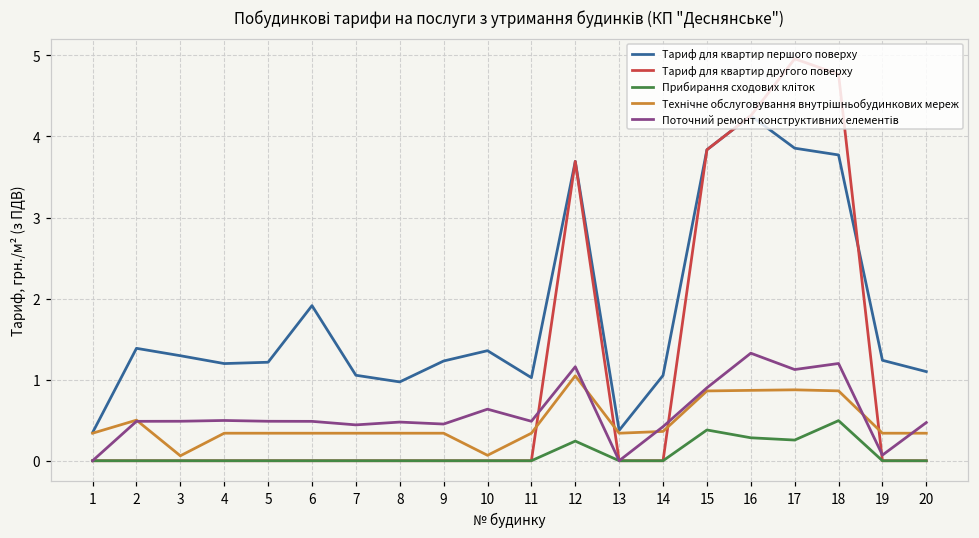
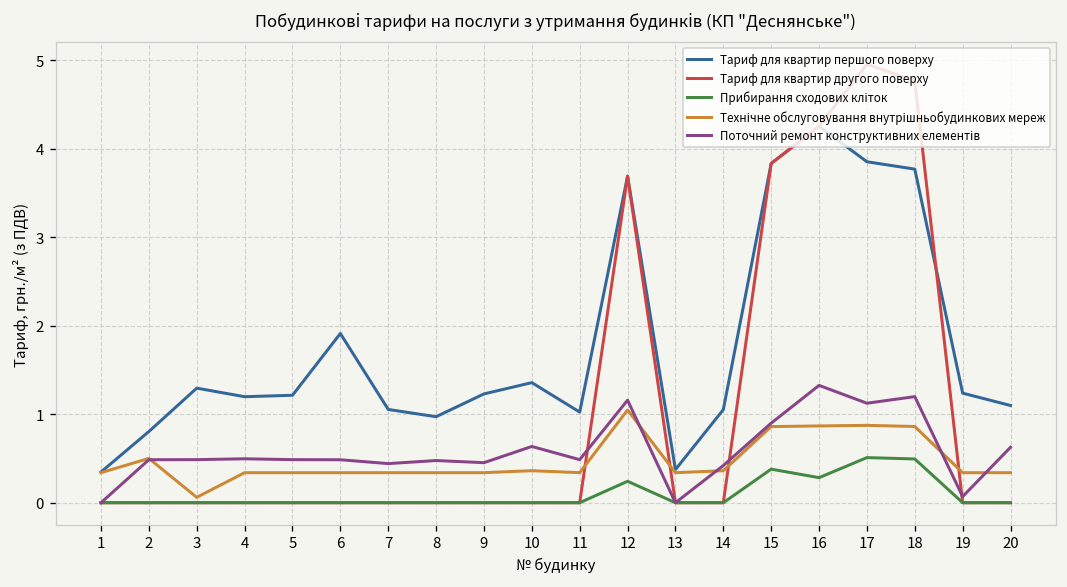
Тариф для квартир першого поверху, 2: 1.4 -> 0.8
Технічне обслуговування внутрішньобудинкових мереж, 10: 0.1 -> 0.4
Прибирання сходових кліток, 17: 0.3 -> 0.5
Поточний ремонт конструктивних елементів, 20: 0.5 -> 0.6
